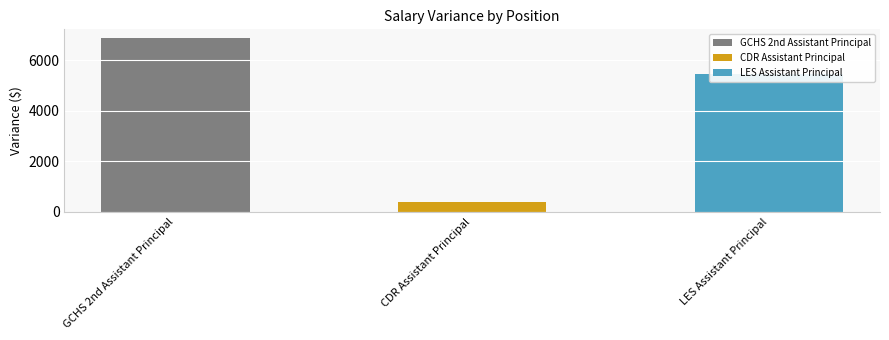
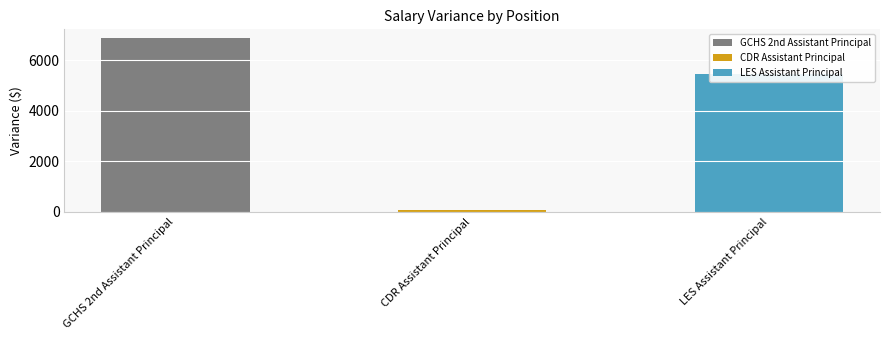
CDR Assistant Principal: 400 -> 100
